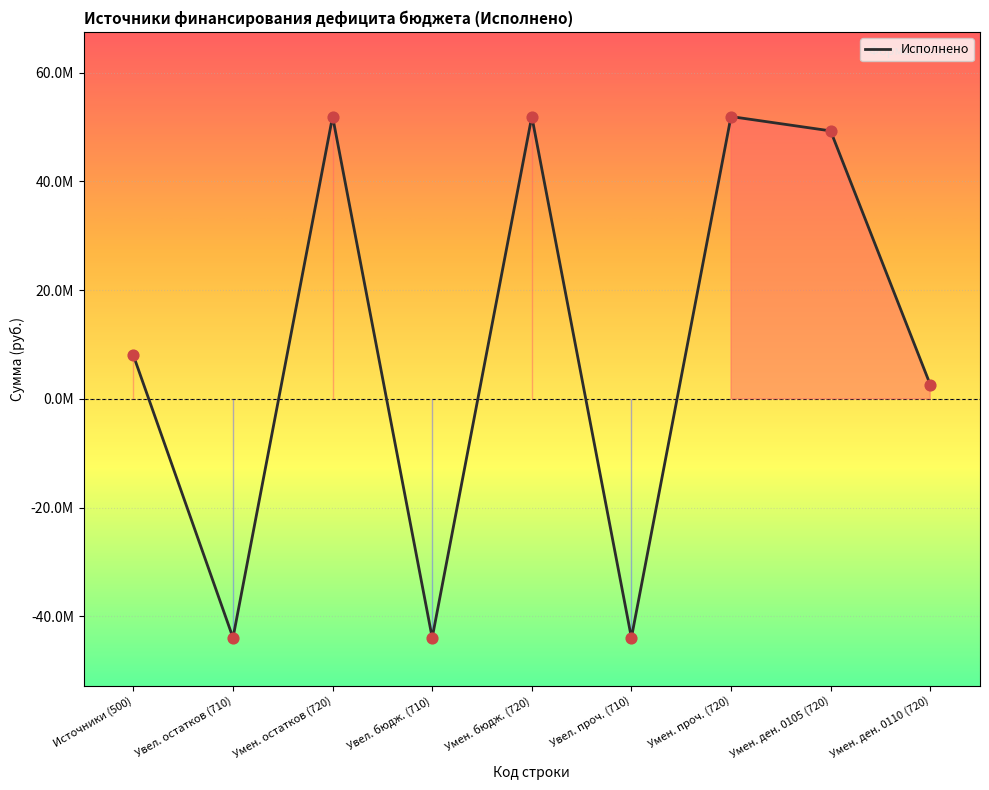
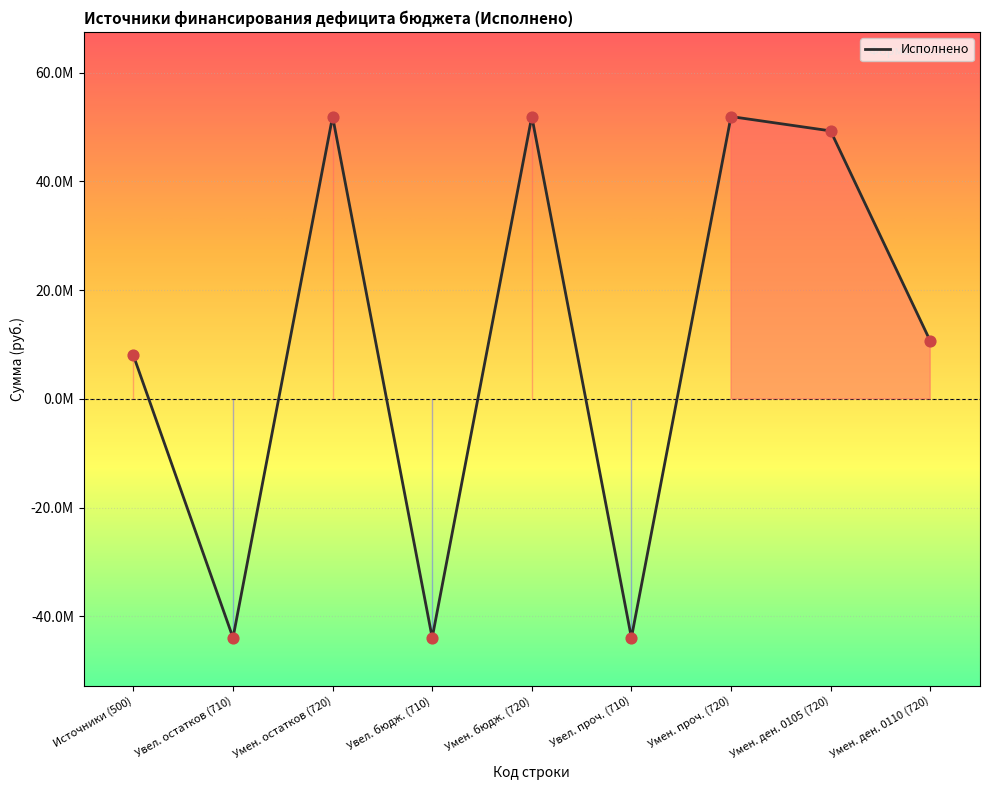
Умен. ден. 0110 (720): 3000000 -> 11000000
